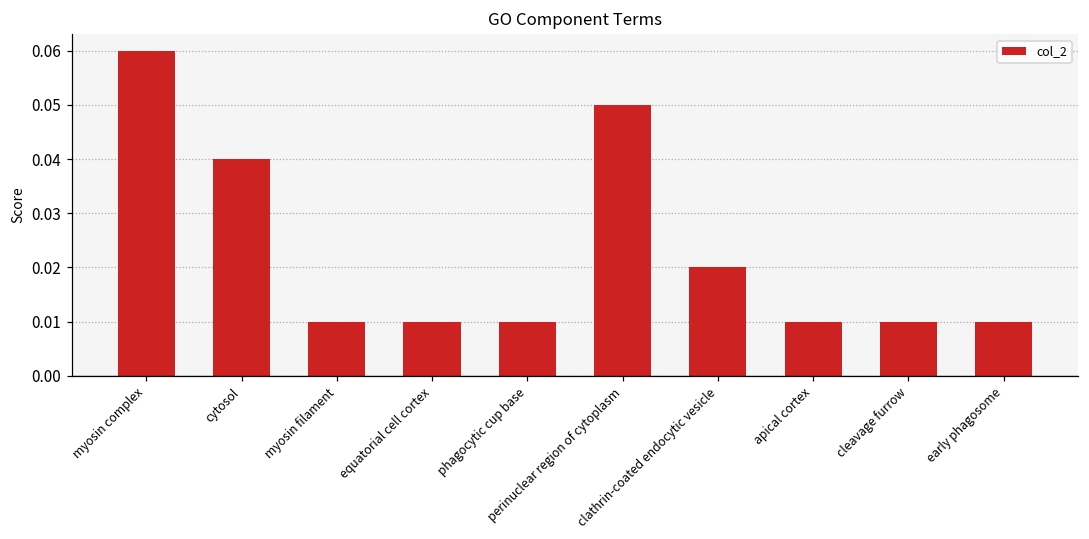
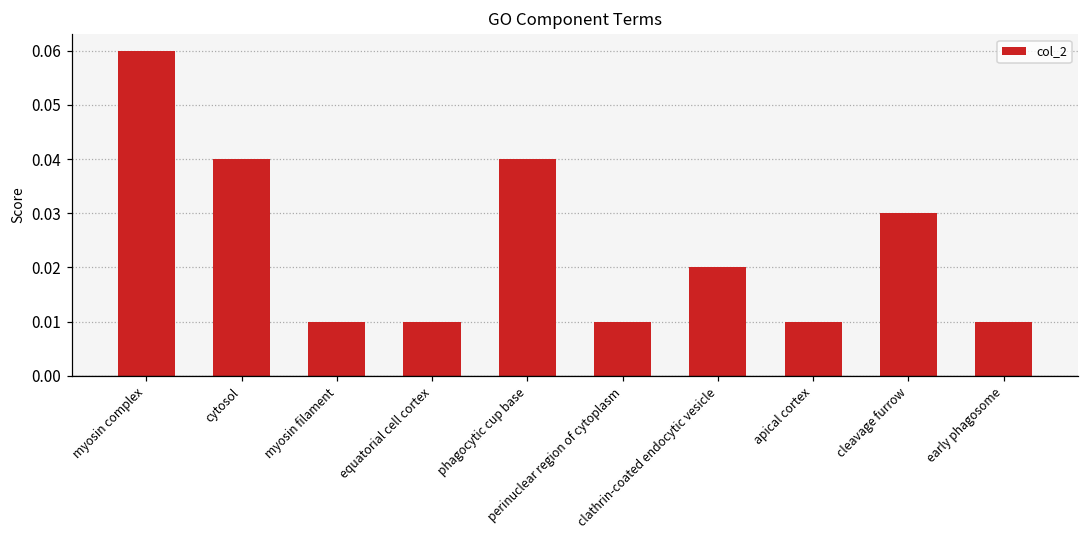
phagocytic cup base: 0.01 -> 0.04
perinuclear region of cytoplasm: 0.05 -> 0.01
cleavage furrow: 0.01 -> 0.03
